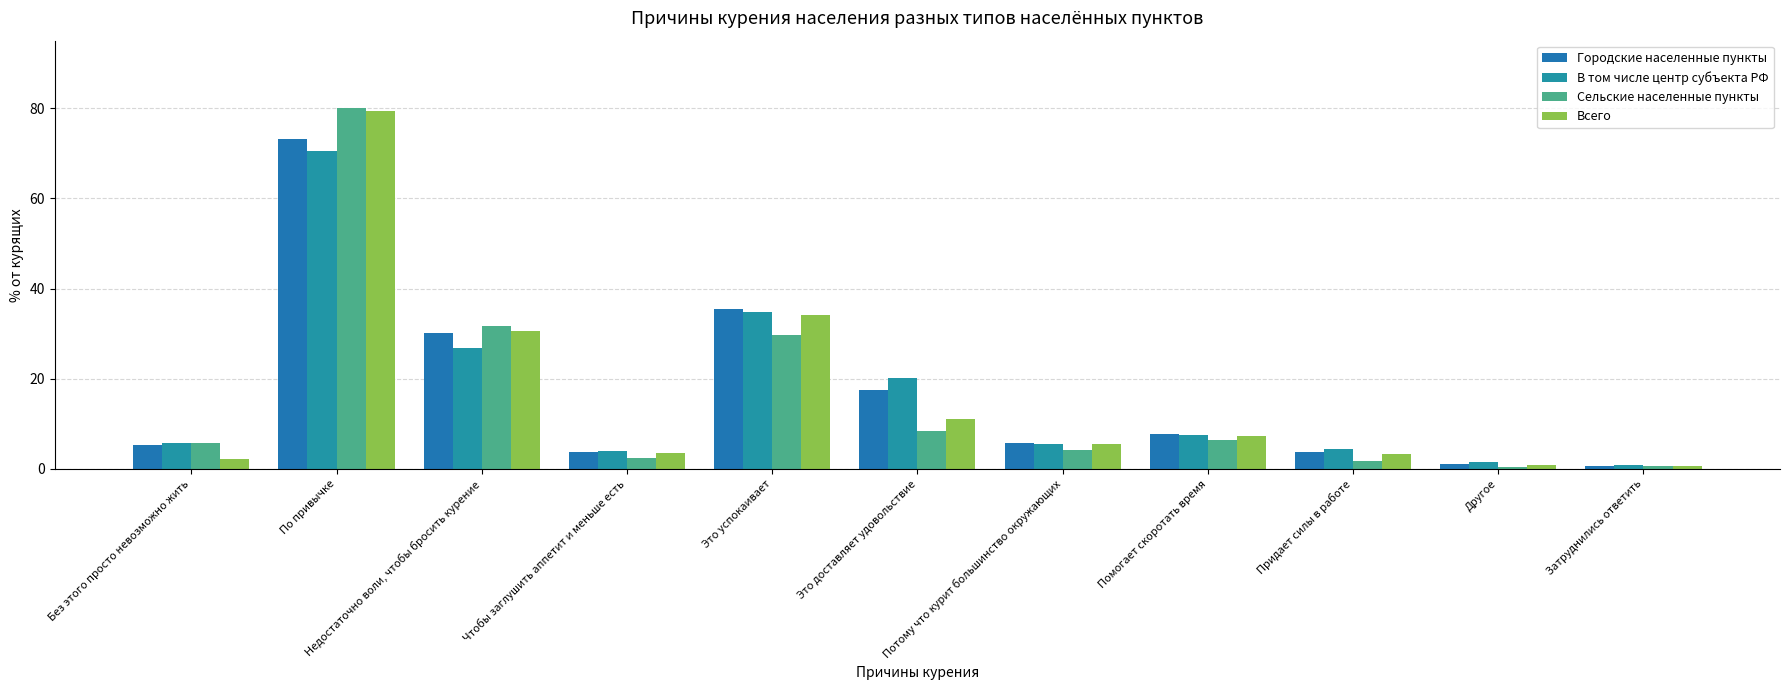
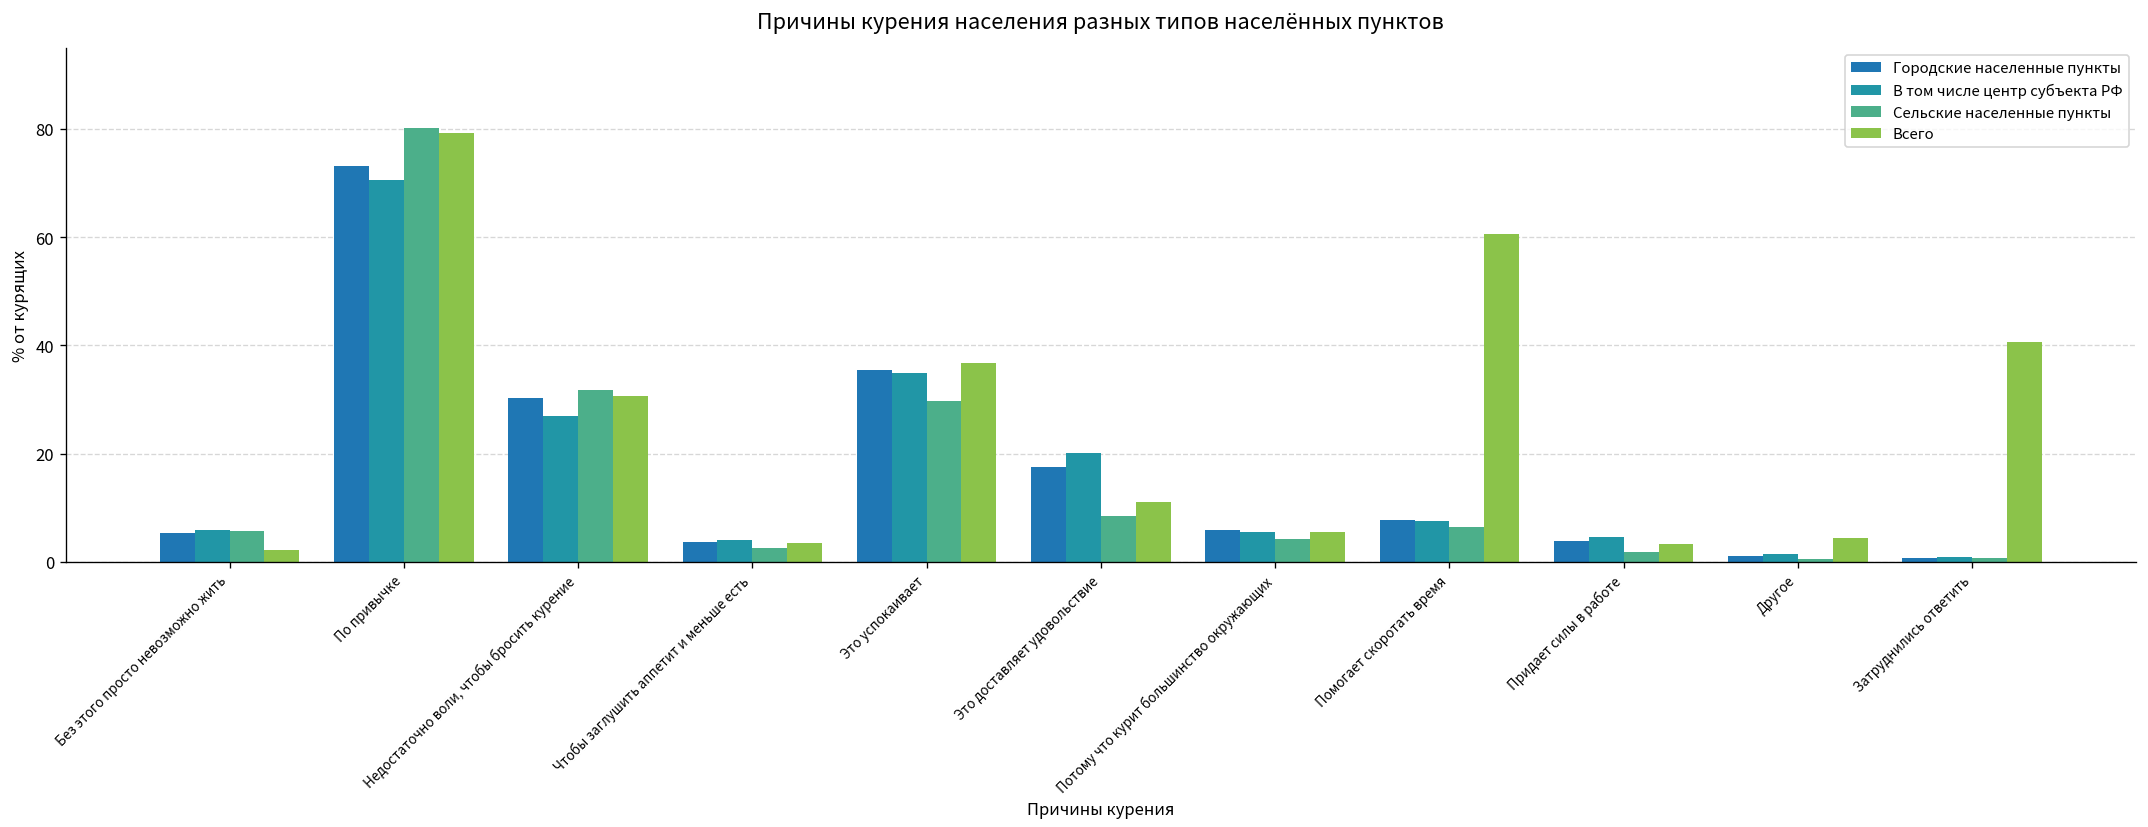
Всего, Это успокаивает: 34 -> 37
Всего, Помогает скоротать время: 7 -> 60
Всего, Другое: 1 -> 4
Всего, Затруднились ответить: 1 -> 41
